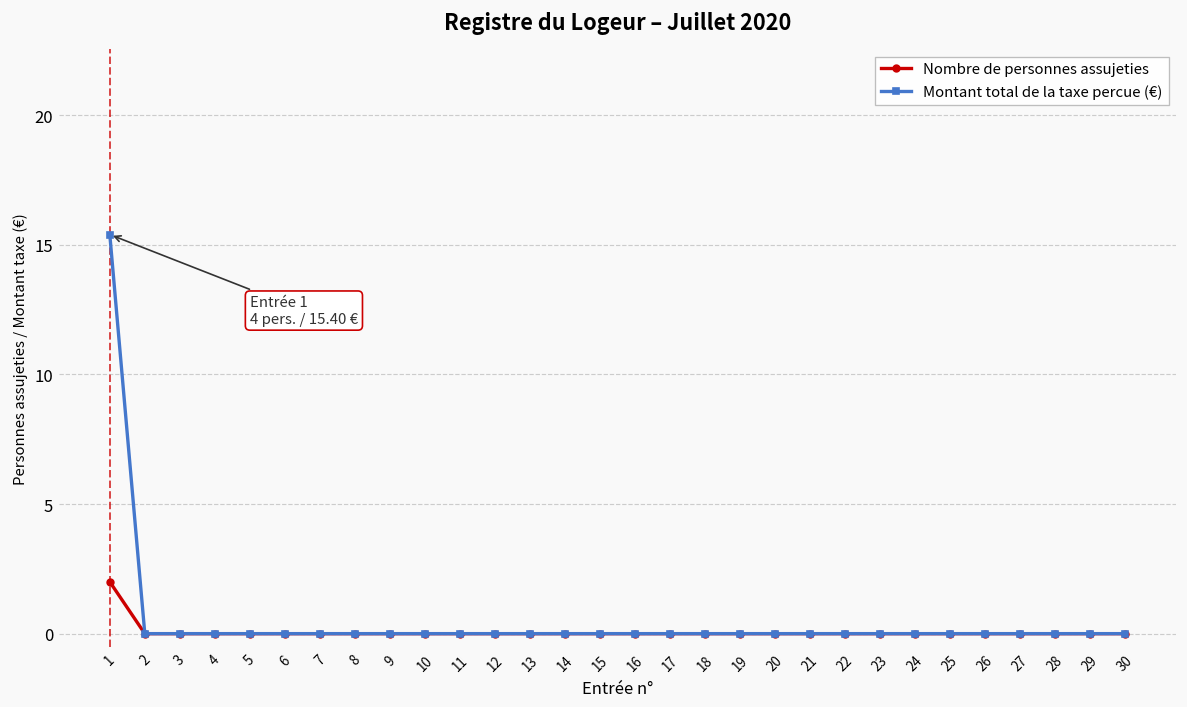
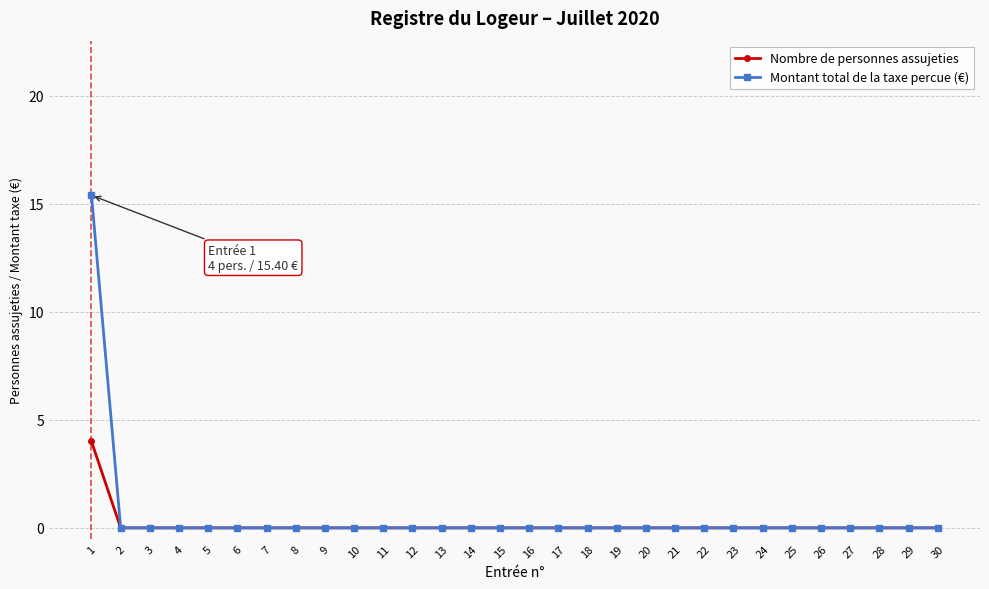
Nombre de personnes assujeties, 1: 2 -> 4
